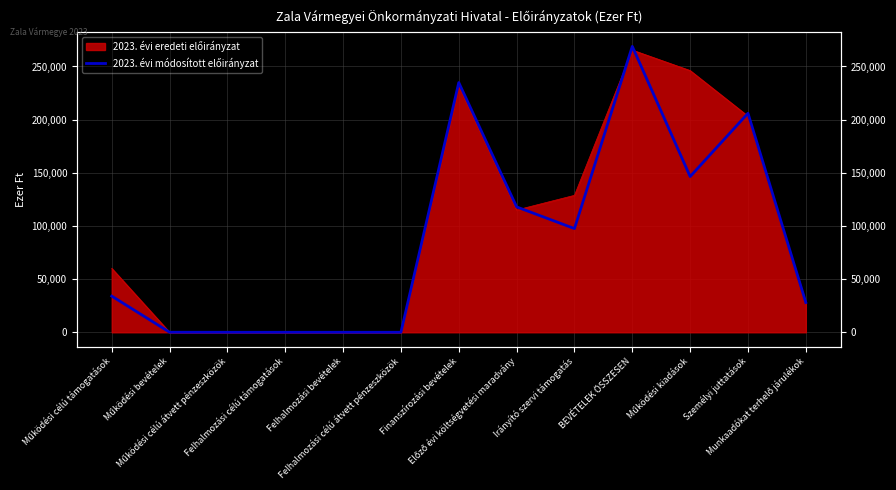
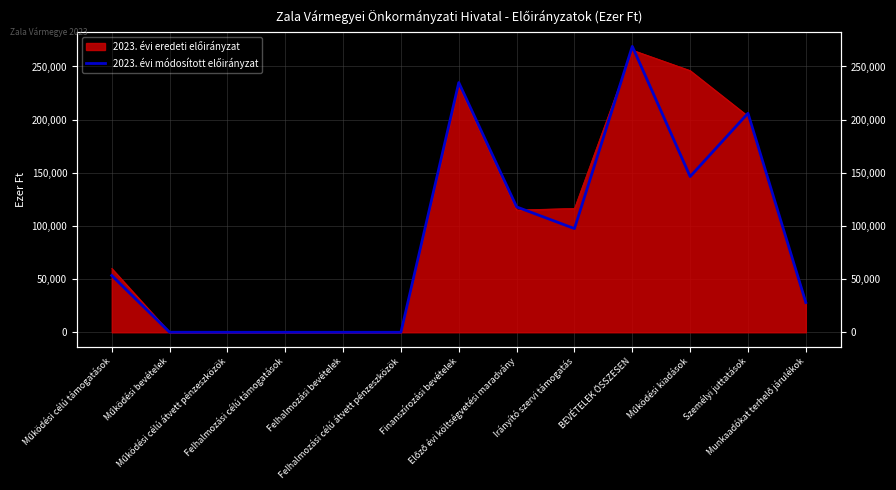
2023. évi módosított előirányzat, Működési célú támogatások: 34,000 -> 53,000
2023. évi eredeti előirányzat, Irányító szervi támogatás: 129,000 -> 117,000
